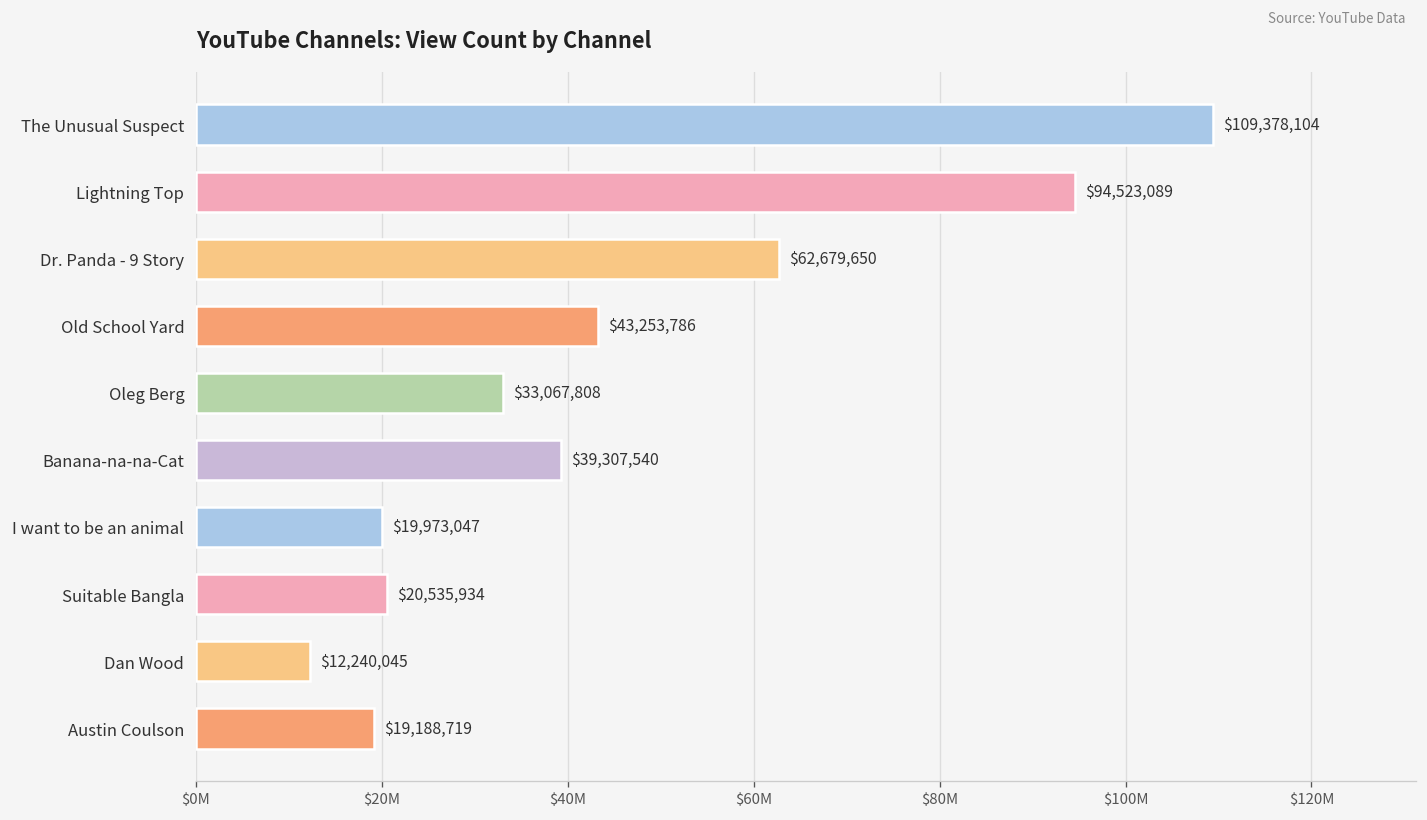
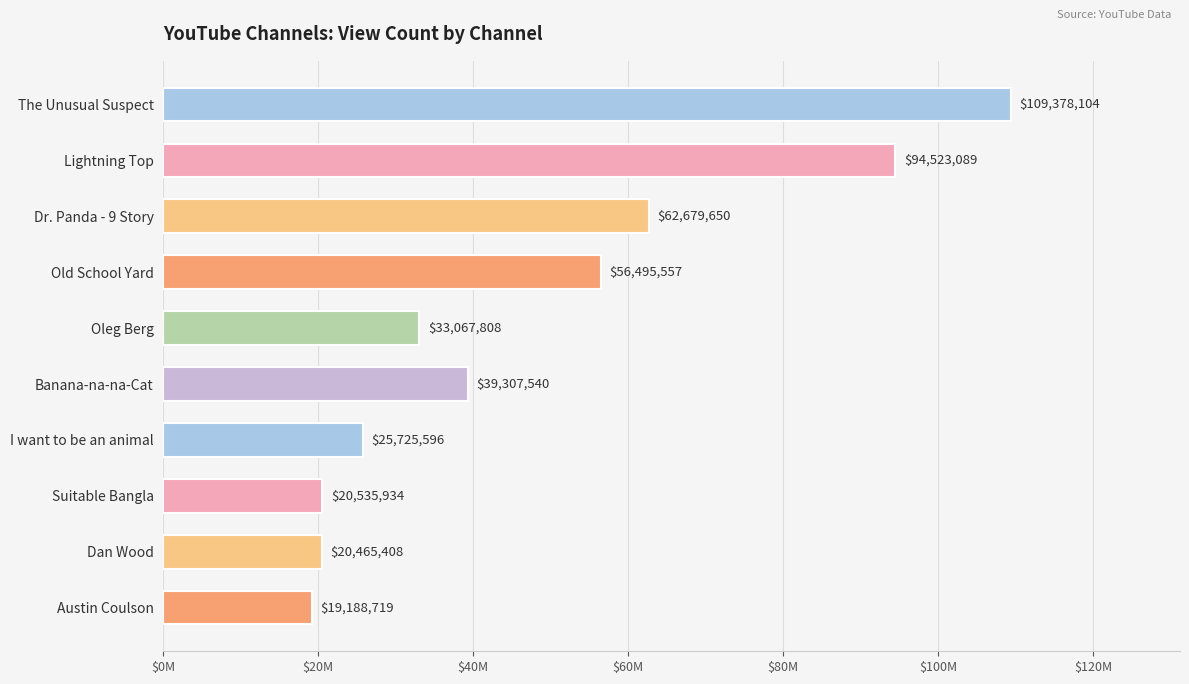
Old School Yard: $43,253,786 -> $56,495,557
I want to be an animal: $19,973,047 -> $25,725,596
Dan Wood: $12,240,045 -> $20,465,408
